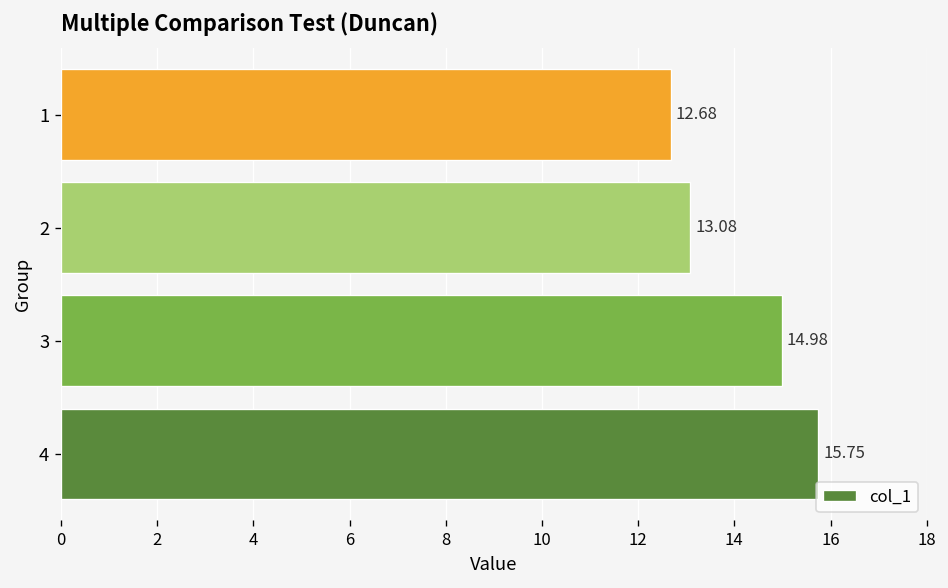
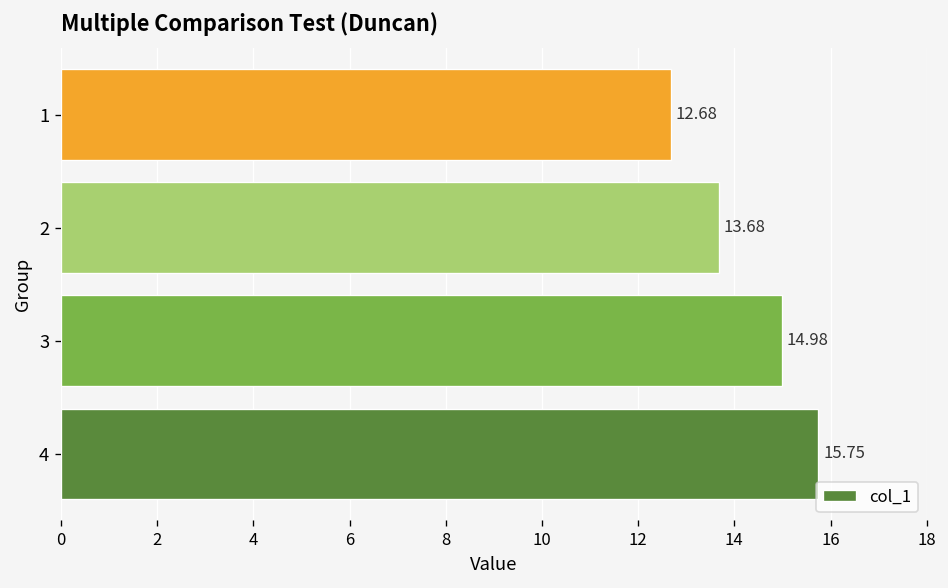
2: 13.08 -> 13.68
